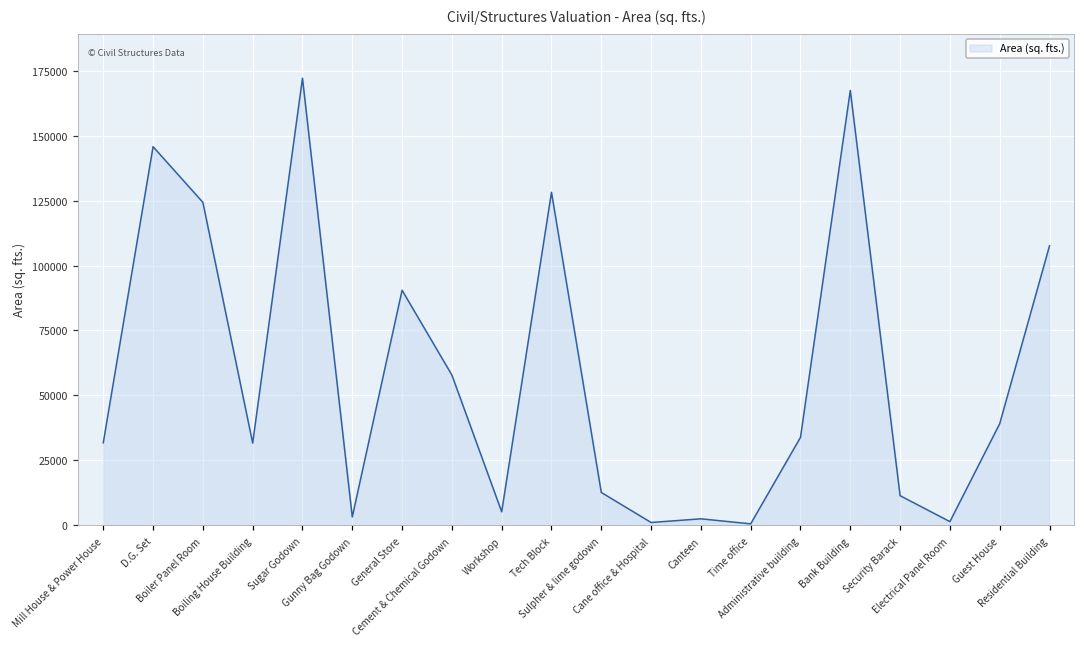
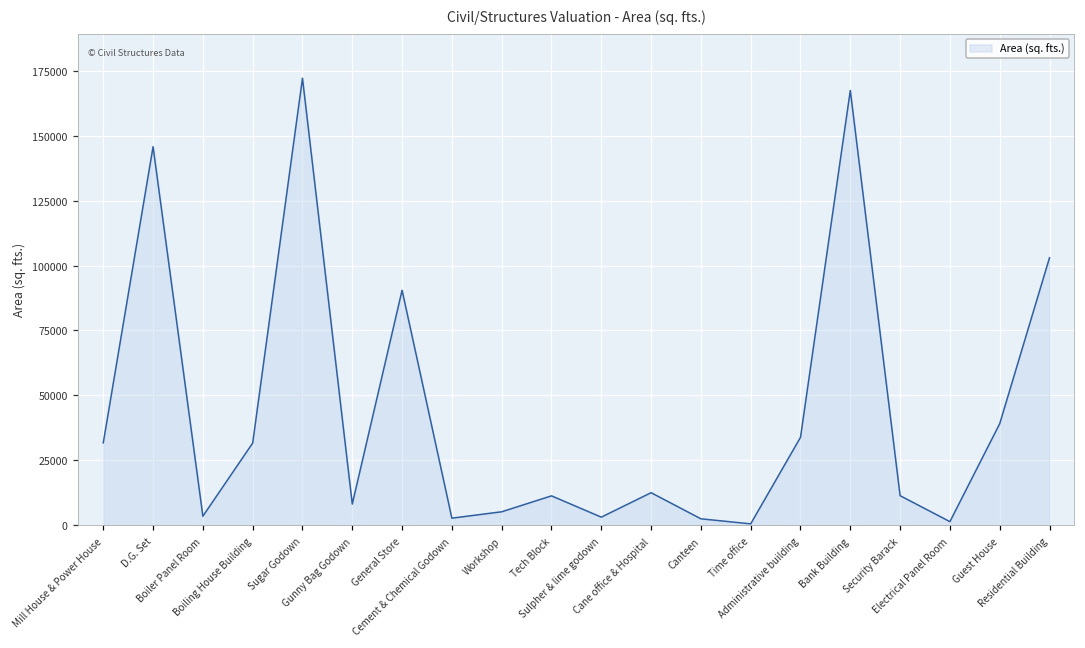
Boiler Panel Room: 124000 -> 3000
Gunny Bag Godown: 3000 -> 8000
Cement & Chemical Godown: 58000 -> 3000
Tech Block: 128000 -> 11000
Sulpher & lime godown: 13000 -> 3000
Cane office & Hospital: 1000 -> 13000
Residential Building: 108000 -> 103000
